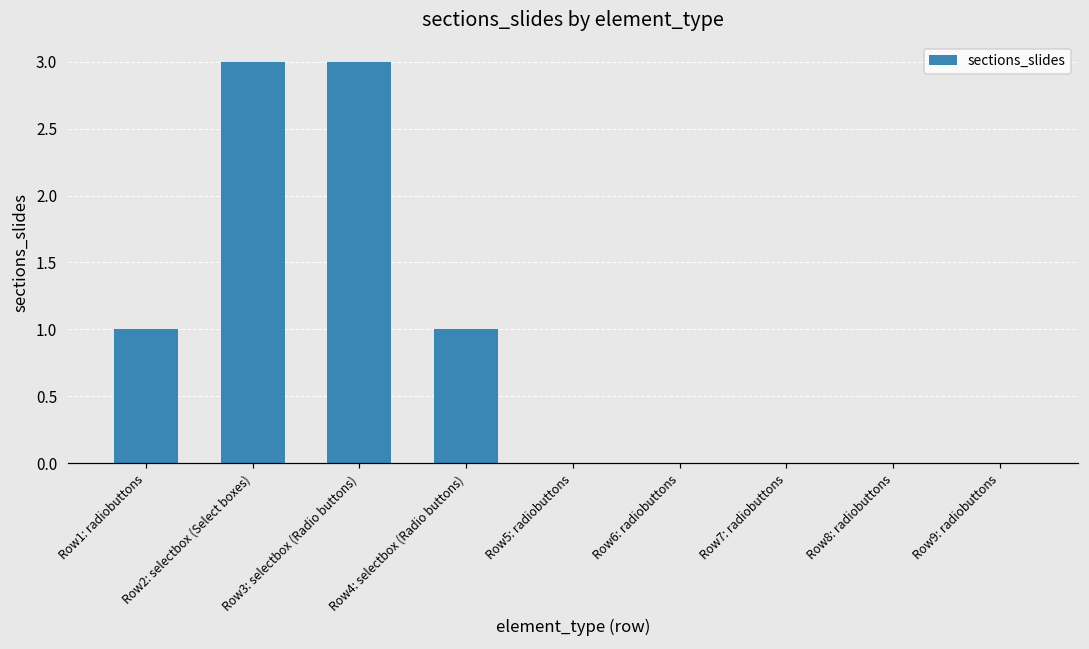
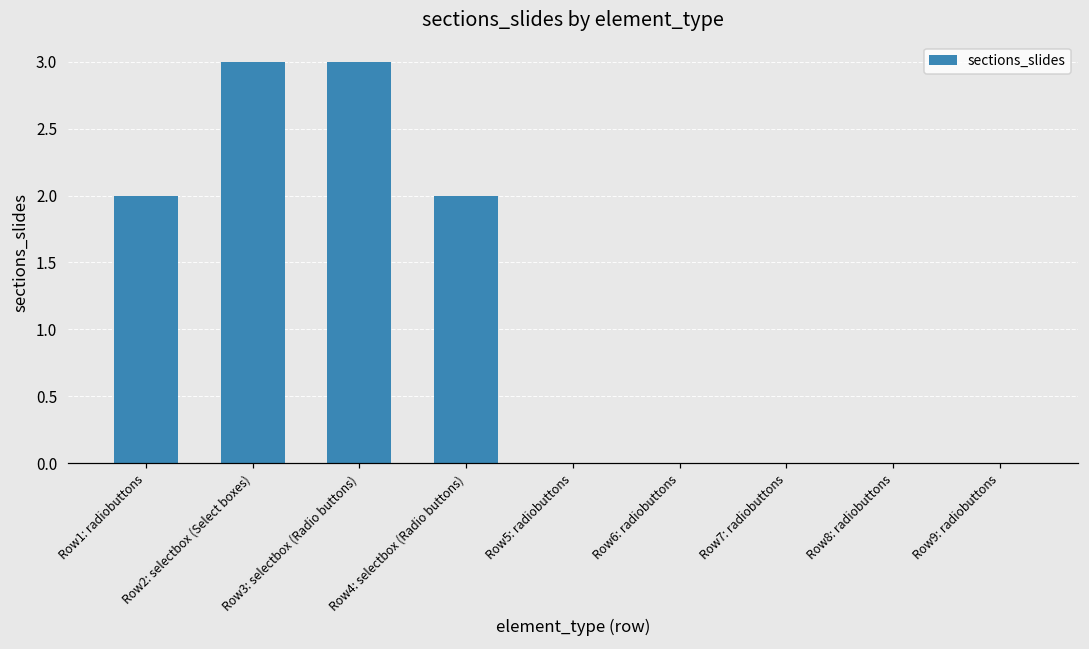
Row1: radiobuttons: 1 -> 2
Row4: selectbox (Radio buttons): 1 -> 2
